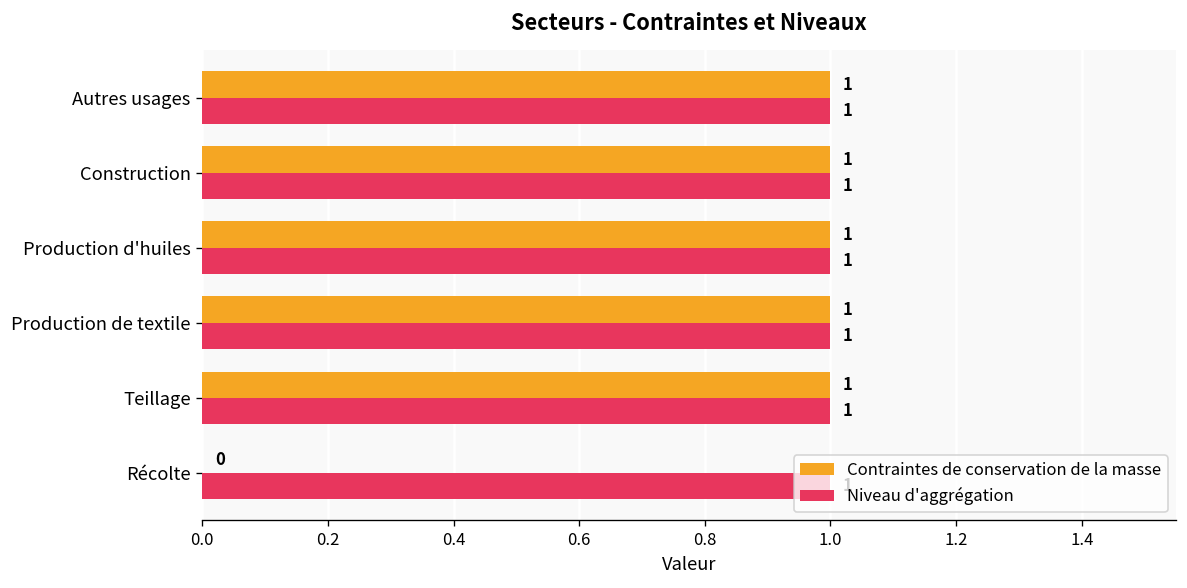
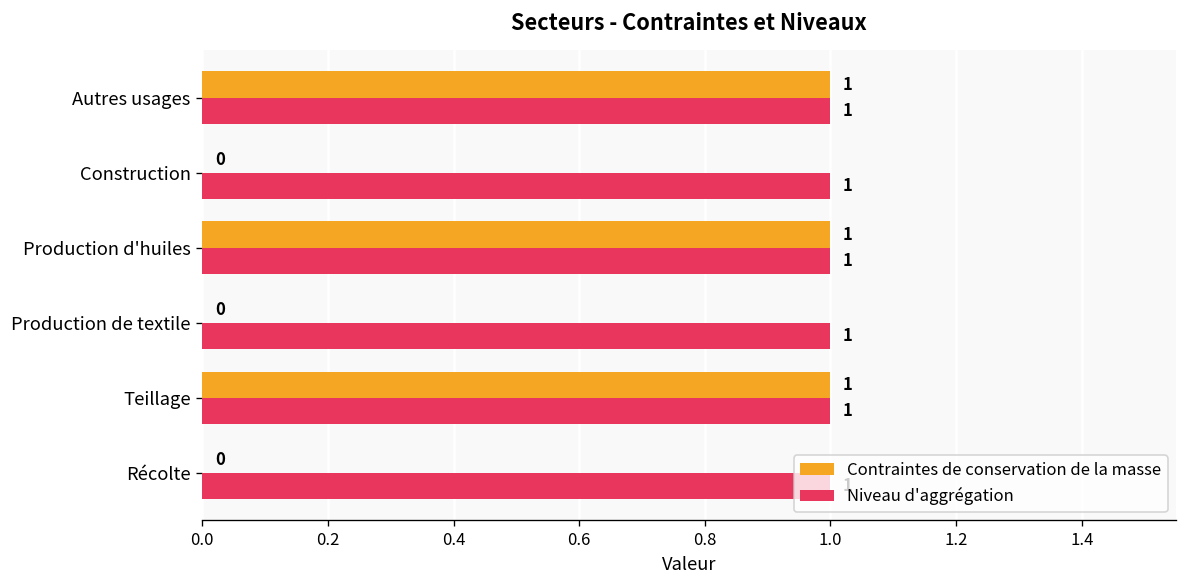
Contraintes de conservation de la masse, Construction: 1 -> 0
Contraintes de conservation de la masse, Production de textile: 1 -> 0
